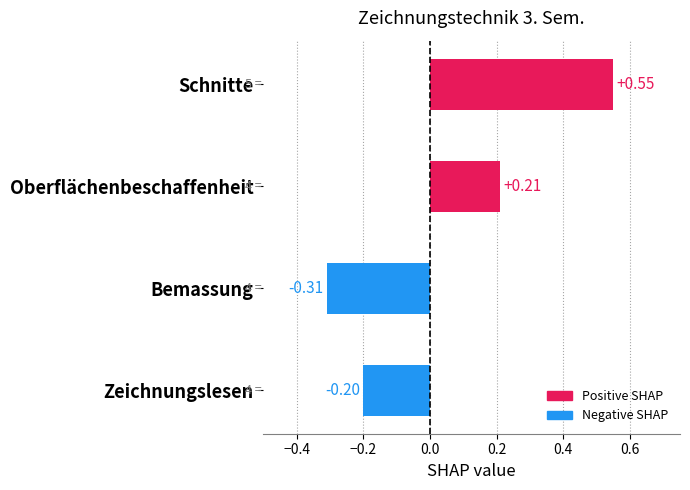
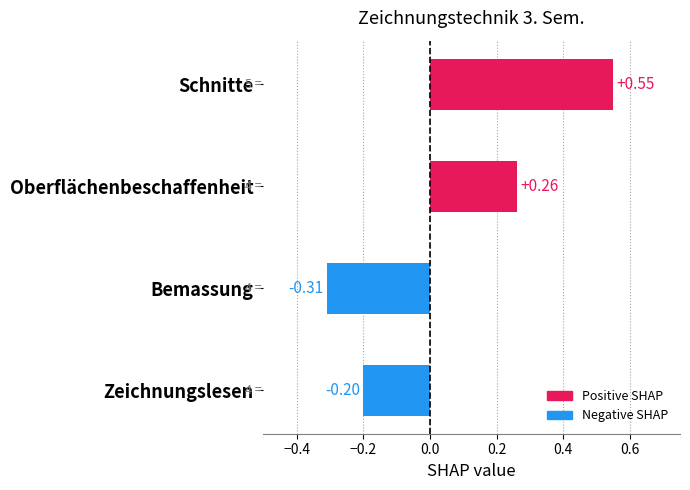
Oberflächenbeschaffenheit: +0.21 -> +0.26
